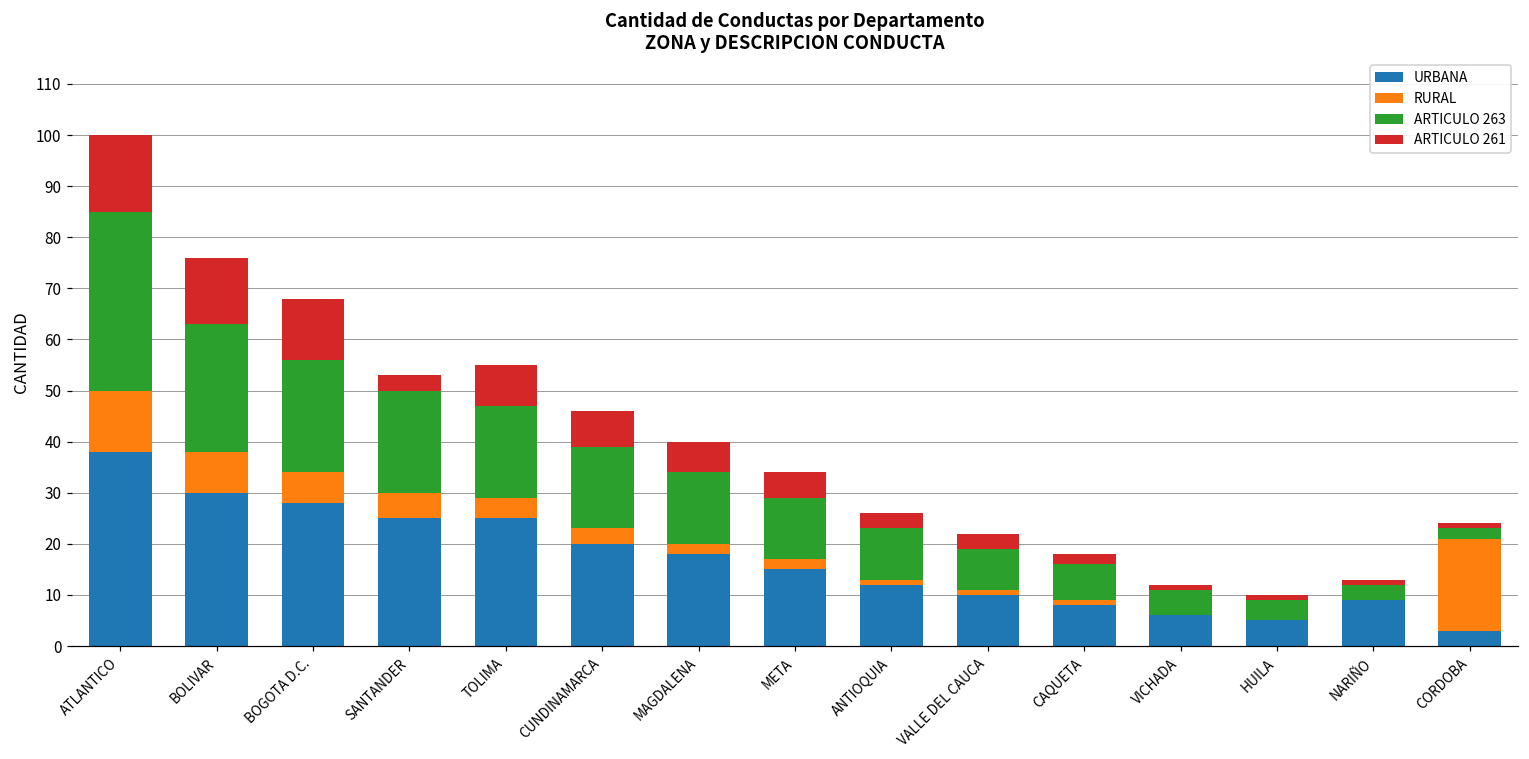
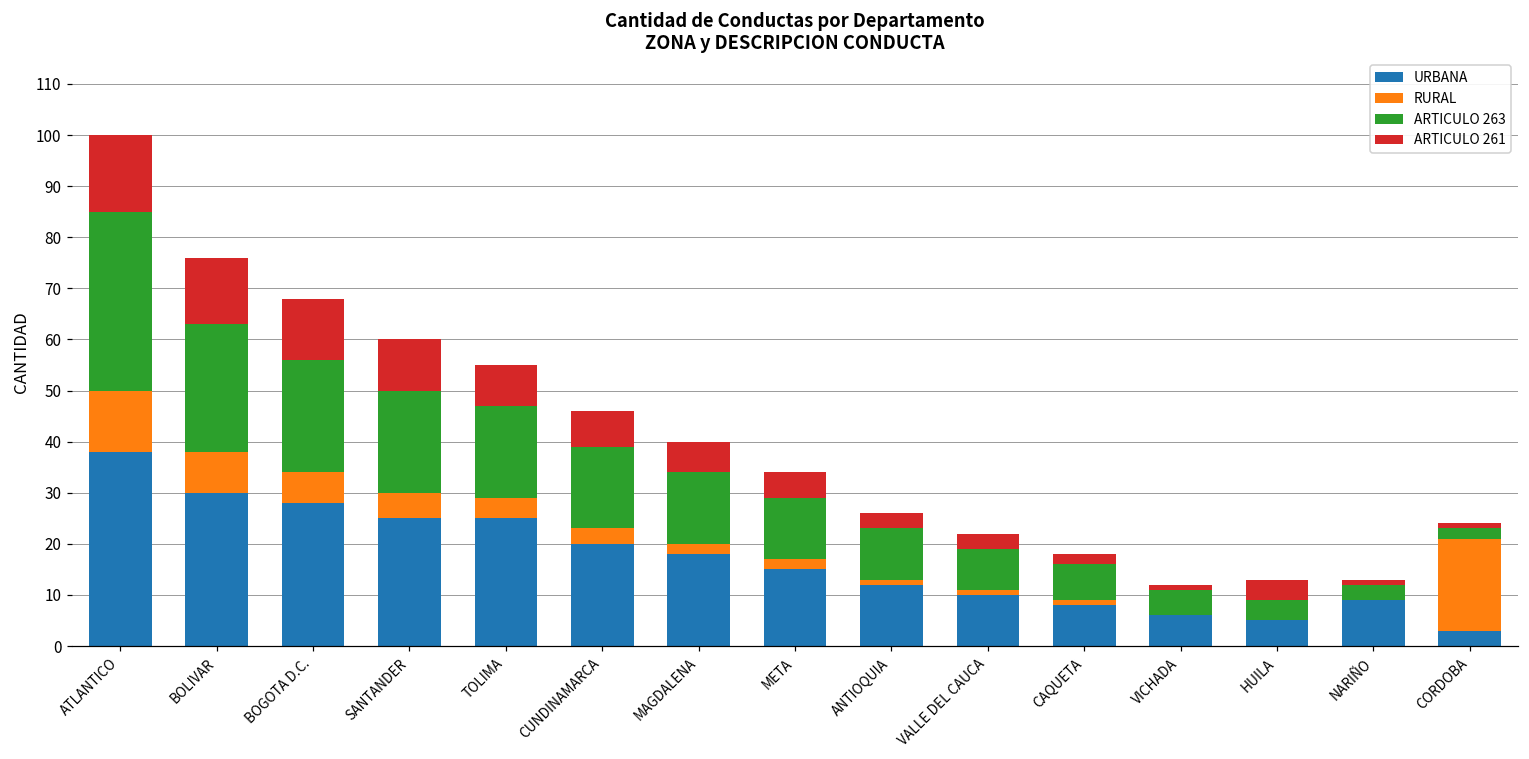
ARTICULO 261, SANTANDER: 3 -> 10
ARTICULO 261, HUILA: 1 -> 4
